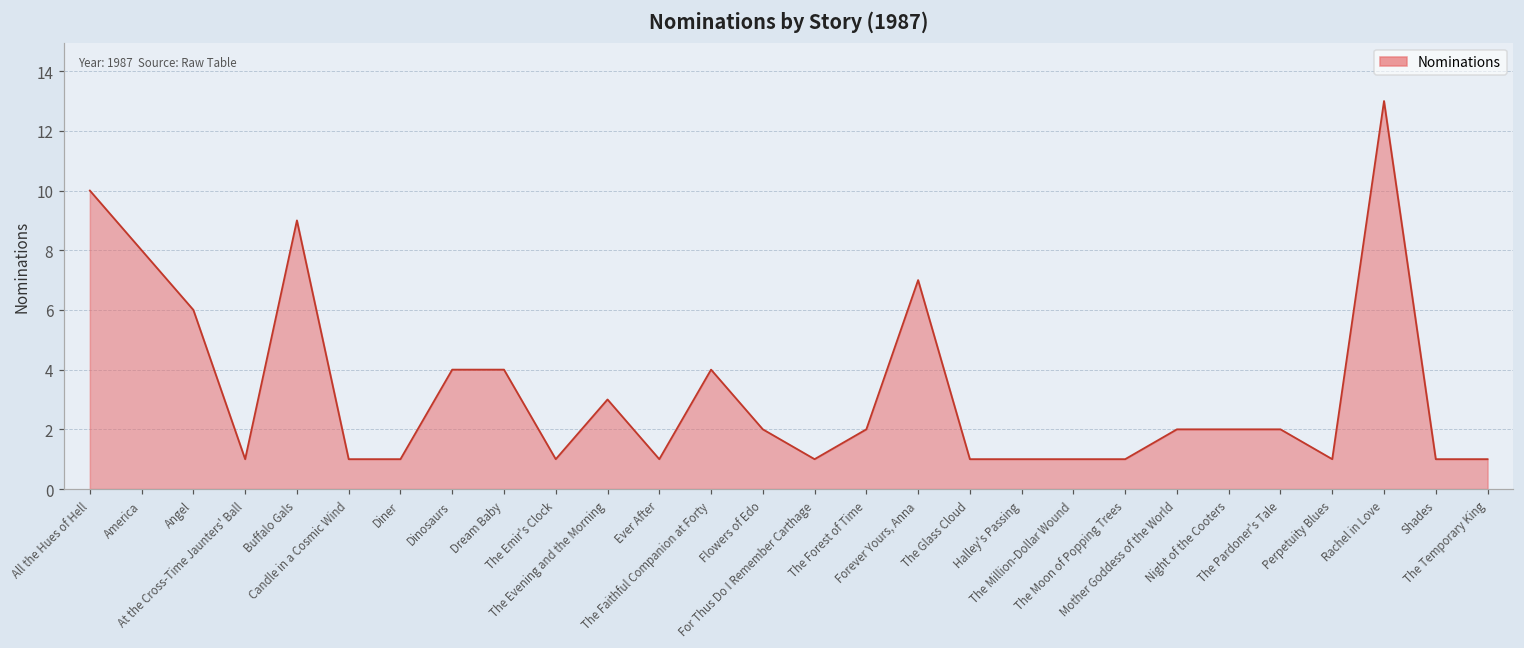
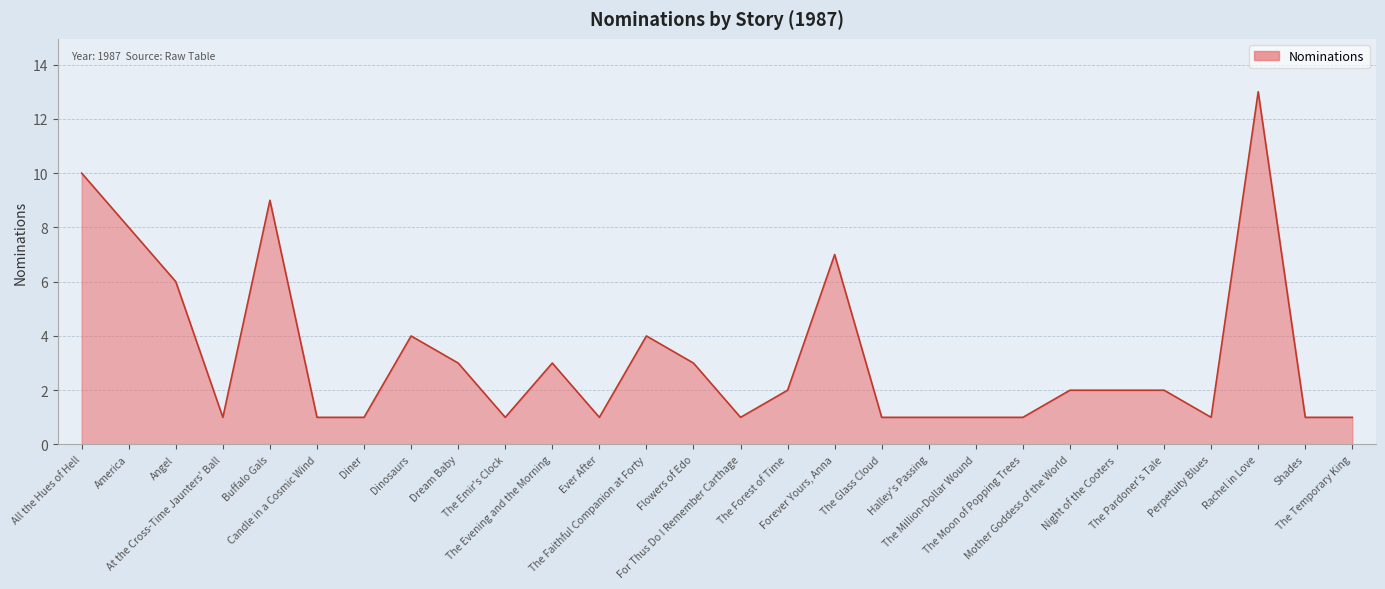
Dream Baby: 4 -> 3
Flowers of Edo: 2 -> 3
